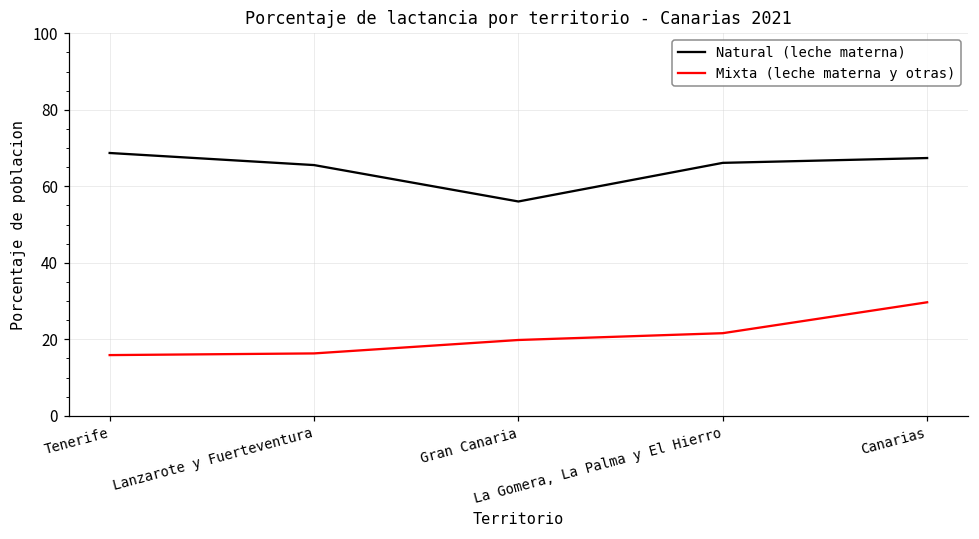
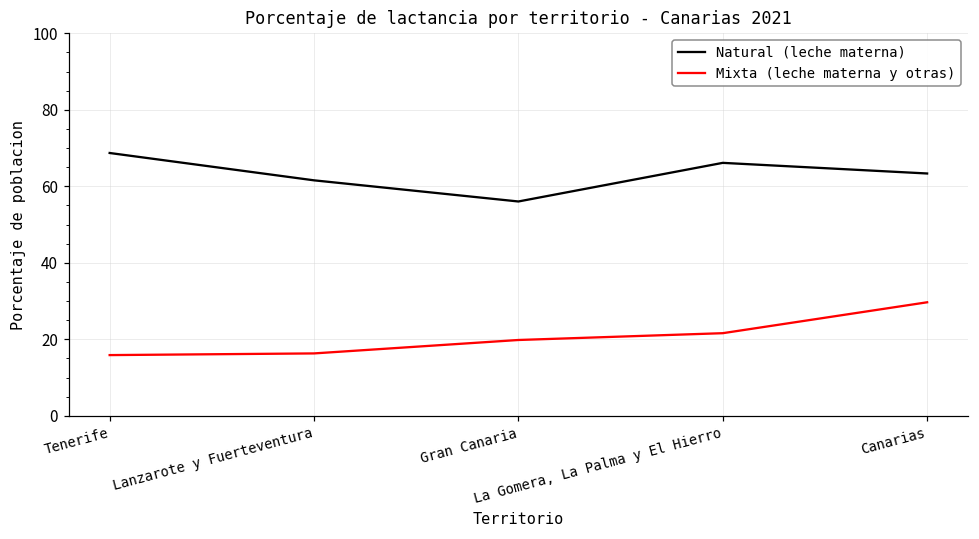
Natural (leche materna), Lanzarote y Fuerteventura: 66 -> 62
Natural (leche materna), Canarias: 67 -> 63
